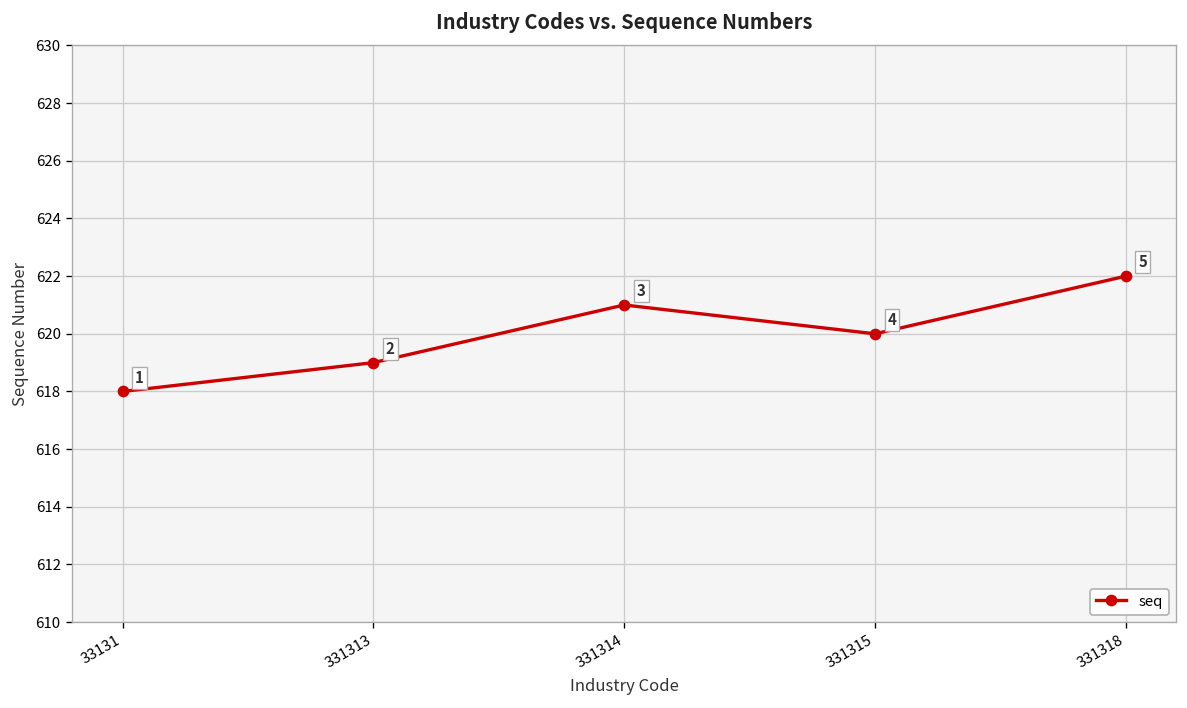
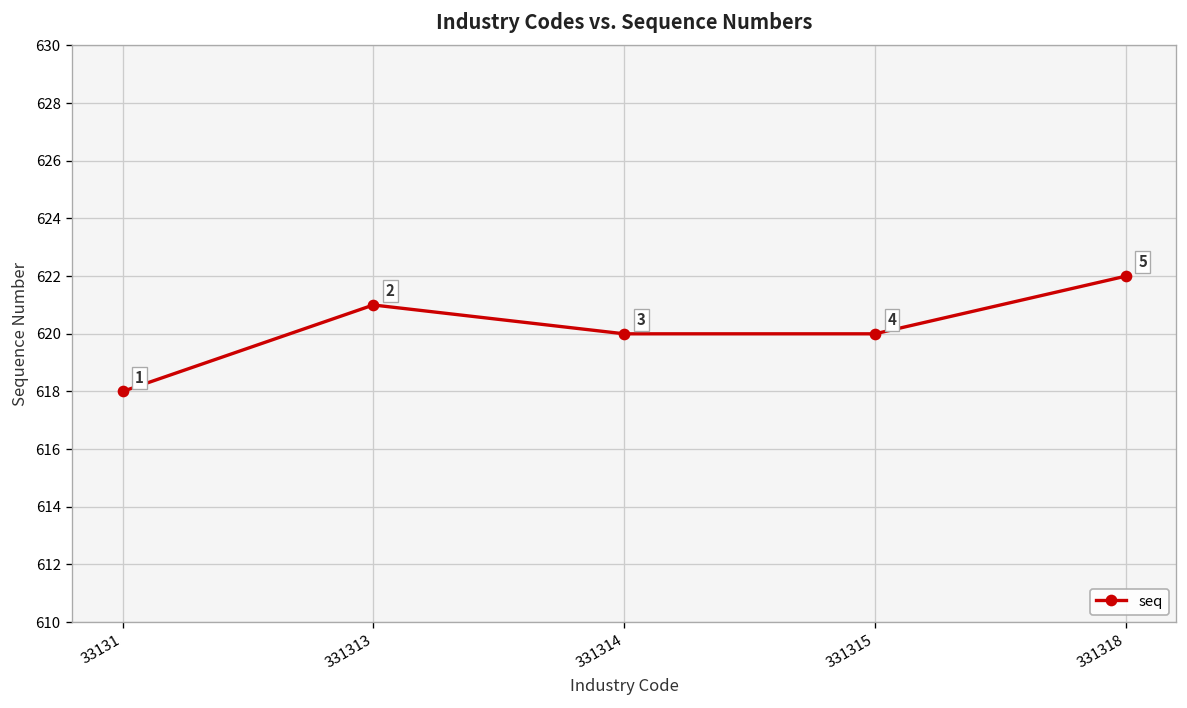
331313: 619 -> 621
331314: 621 -> 620
